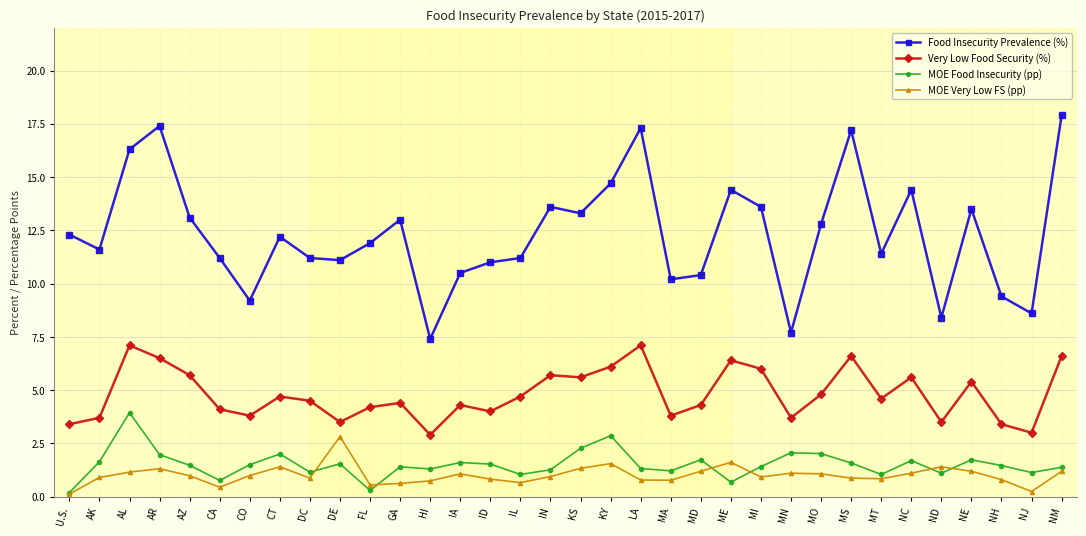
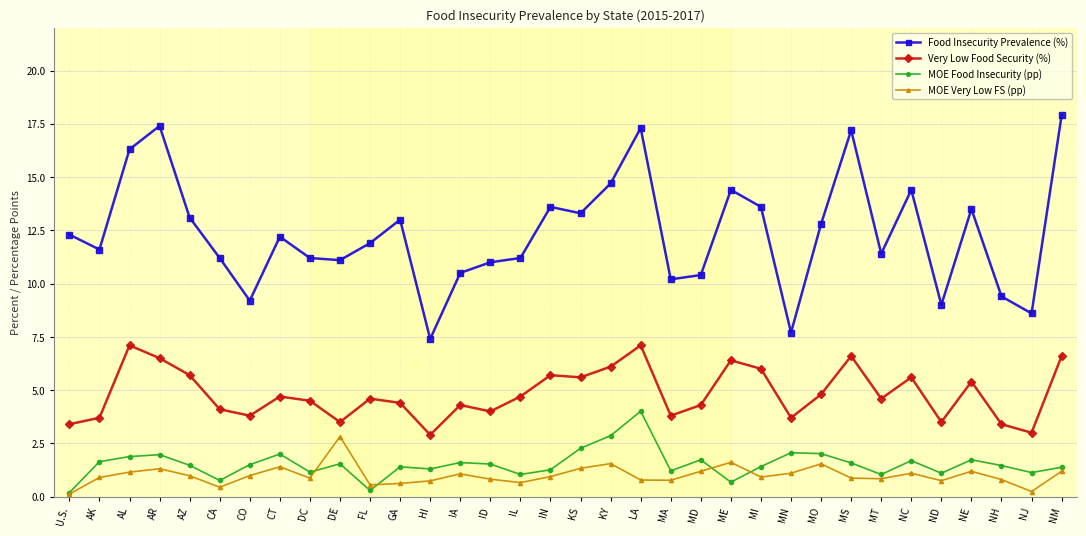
MOE Food Insecurity (pp), AL: 3.9 -> 1.9
Very Low Food Security (%), FL: 4.2 -> 4.6
MOE Food Insecurity (pp), LA: 1.3 -> 4.0
MOE Very Low FS (pp), MO: 1.1 -> 1.5
Food Insecurity Prevalence (%), ND: 8.4 -> 9.0
MOE Very Low FS (pp), ND: 1.4 -> 0.8
